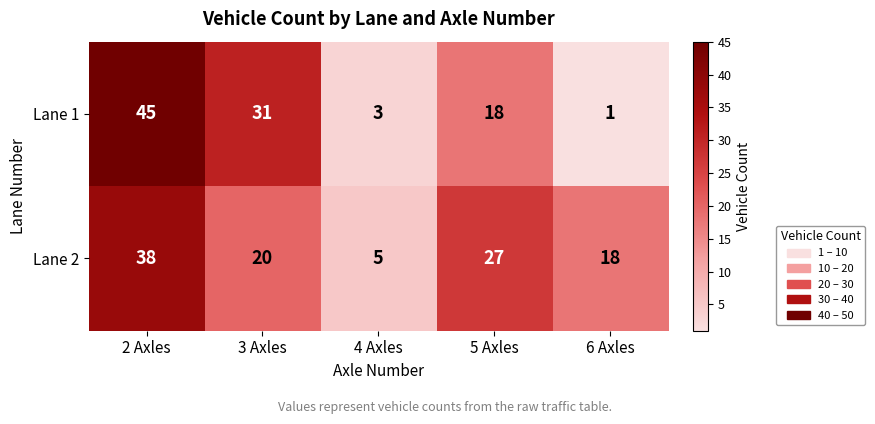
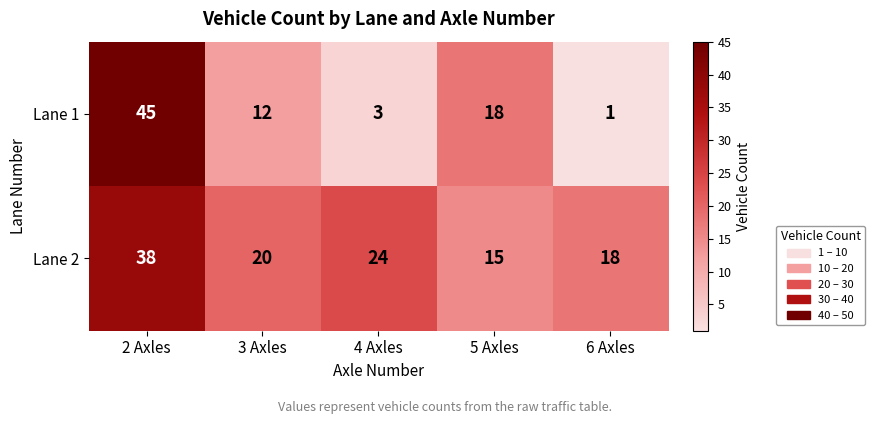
Lane 1, 3 Axles: 31 -> 12
Lane 2, 4 Axles: 5 -> 24
Lane 2, 5 Axles: 27 -> 15
